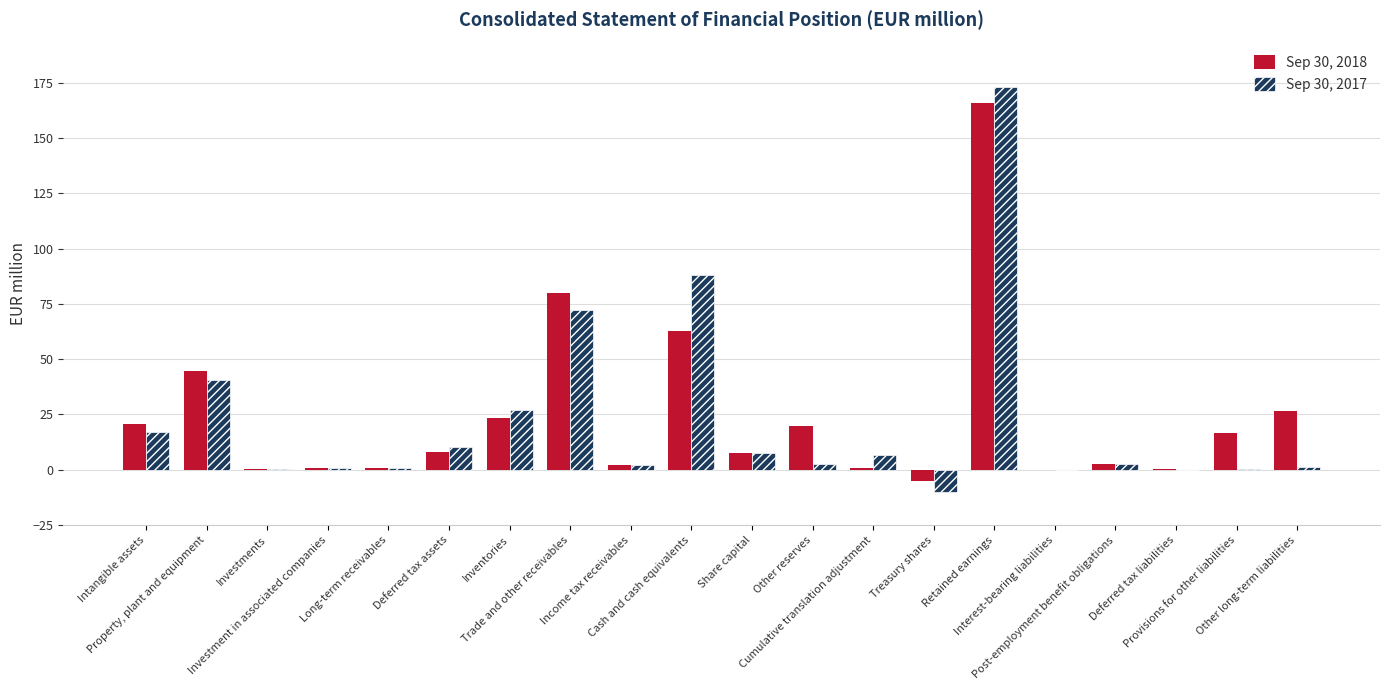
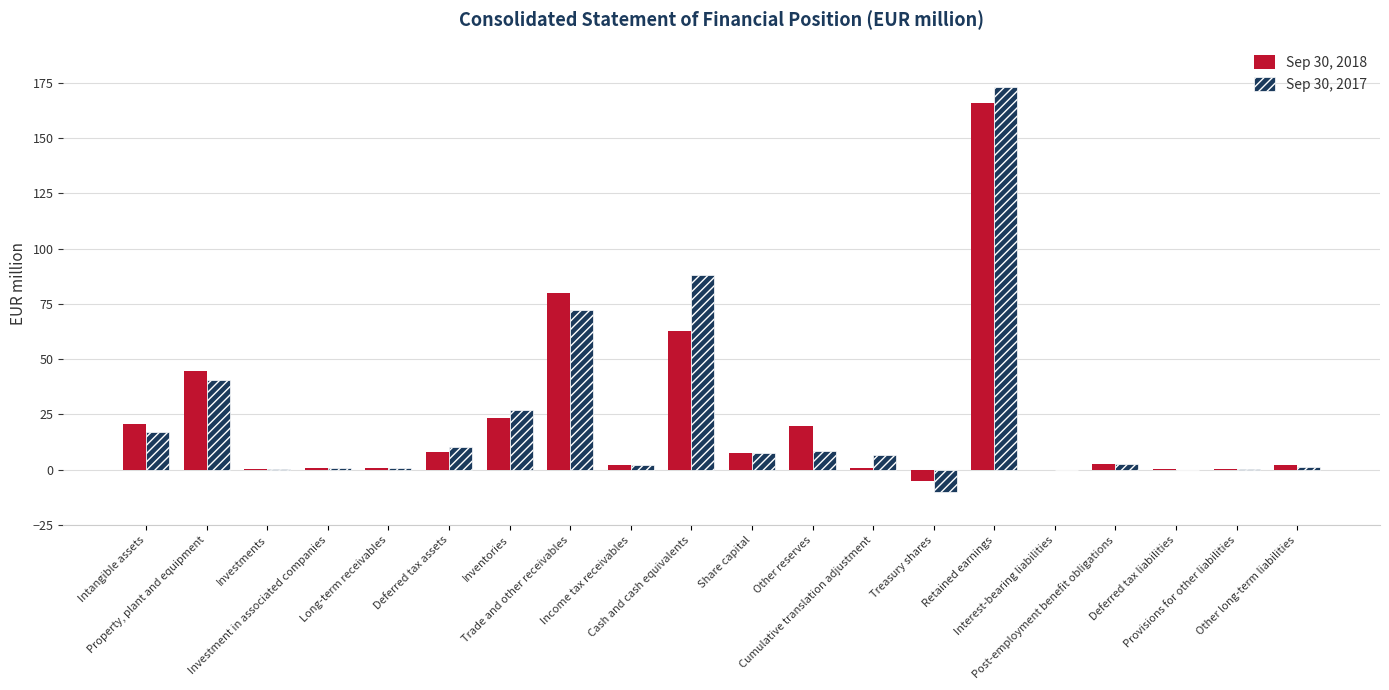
Sep 30, 2017, Other reserves: 2 -> 8
Sep 30, 2018, Provisions for other liabilities: 17 -> 0
Sep 30, 2018, Other long-term liabilities: 27 -> 2
